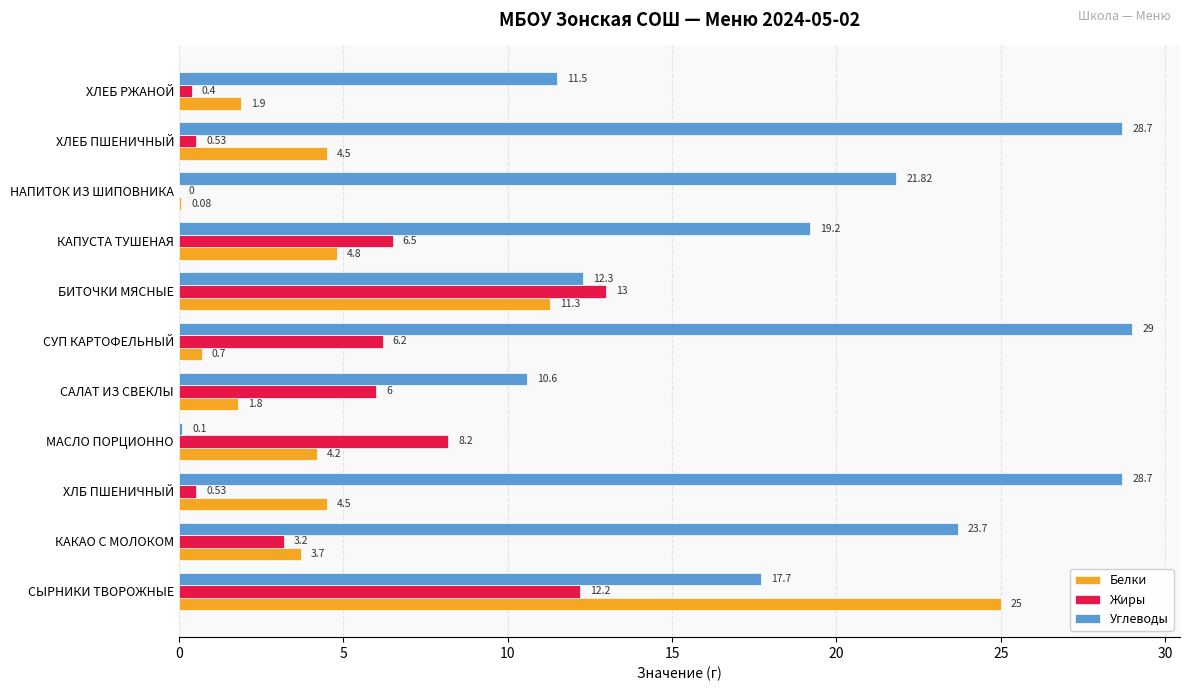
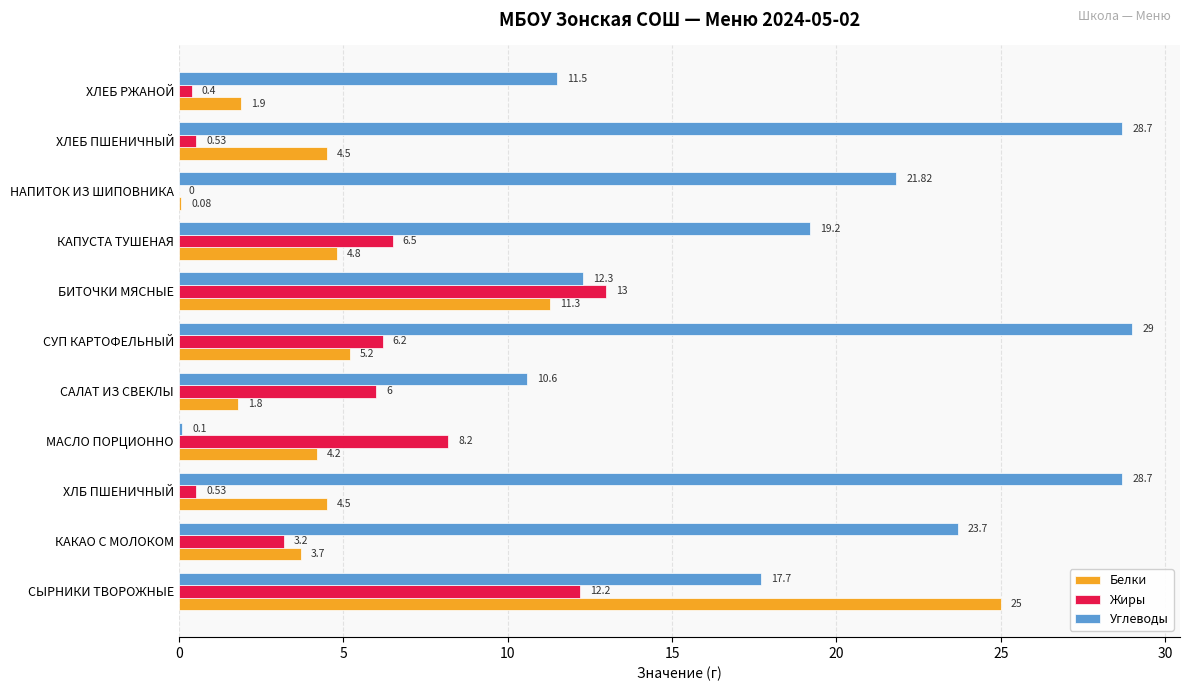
Белки, СУП КАРТОФЕЛЬНЫЙ: 0.7 -> 5.2
